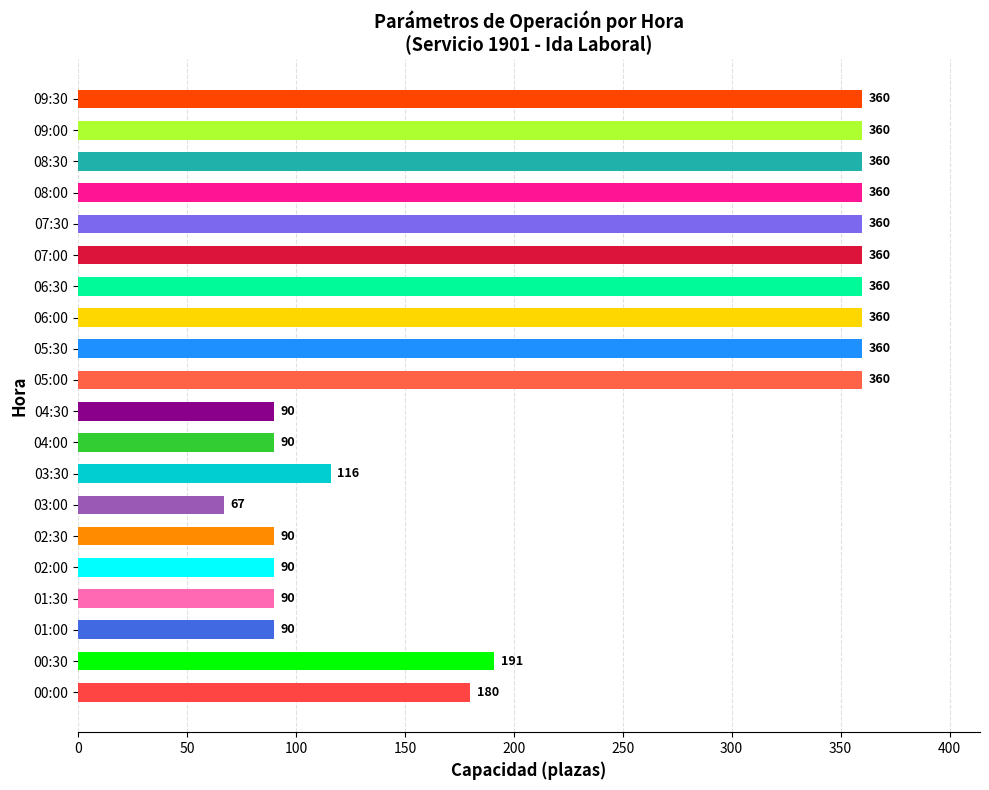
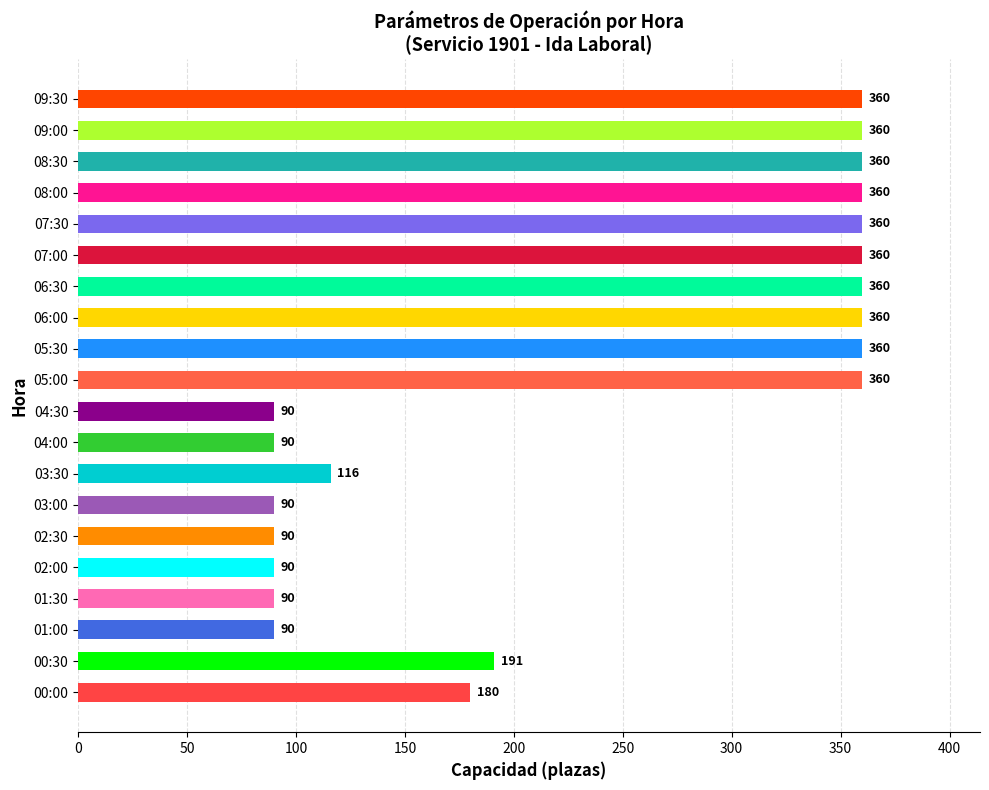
03:00: 67 -> 90
